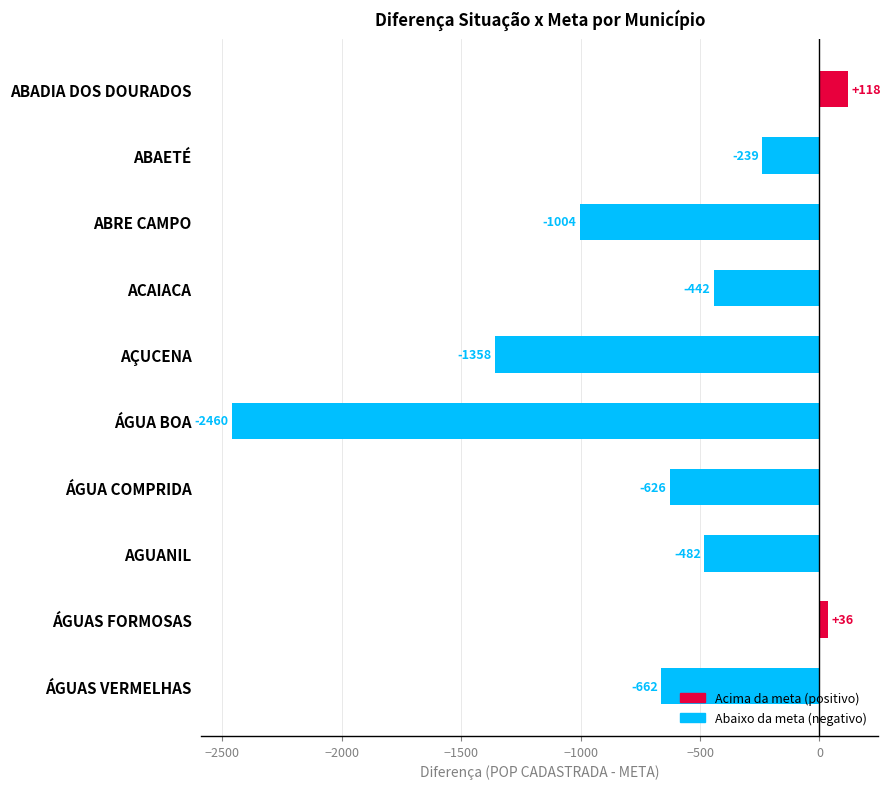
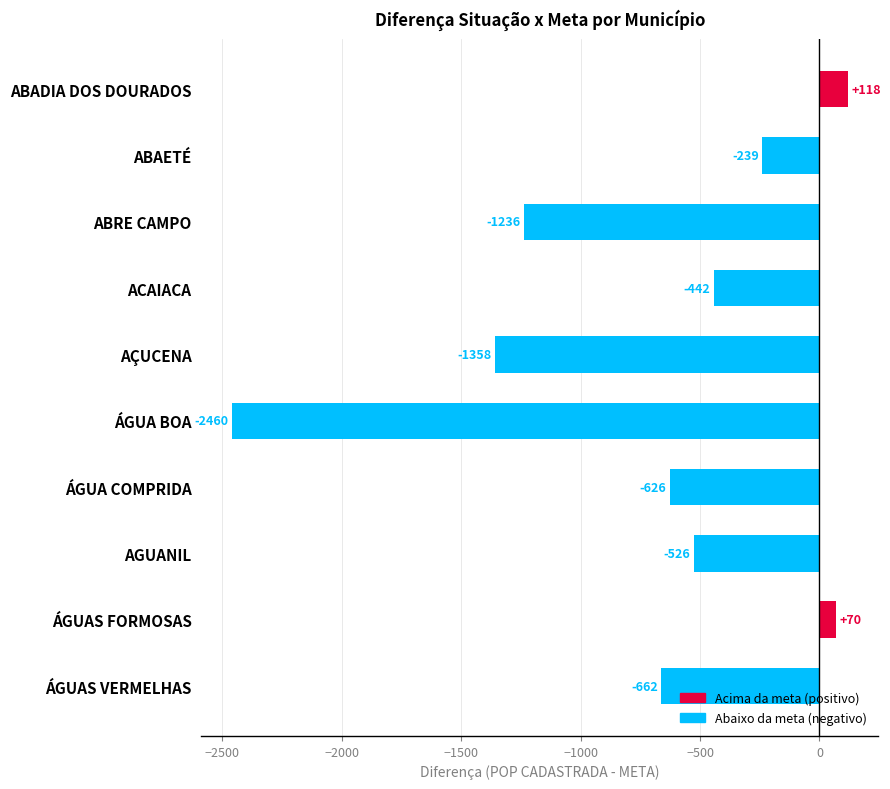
ABRE CAMPO: -1004 -> -1236
AGUANIL: -482 -> -526
ÁGUAS FORMOSAS: +36 -> +70
